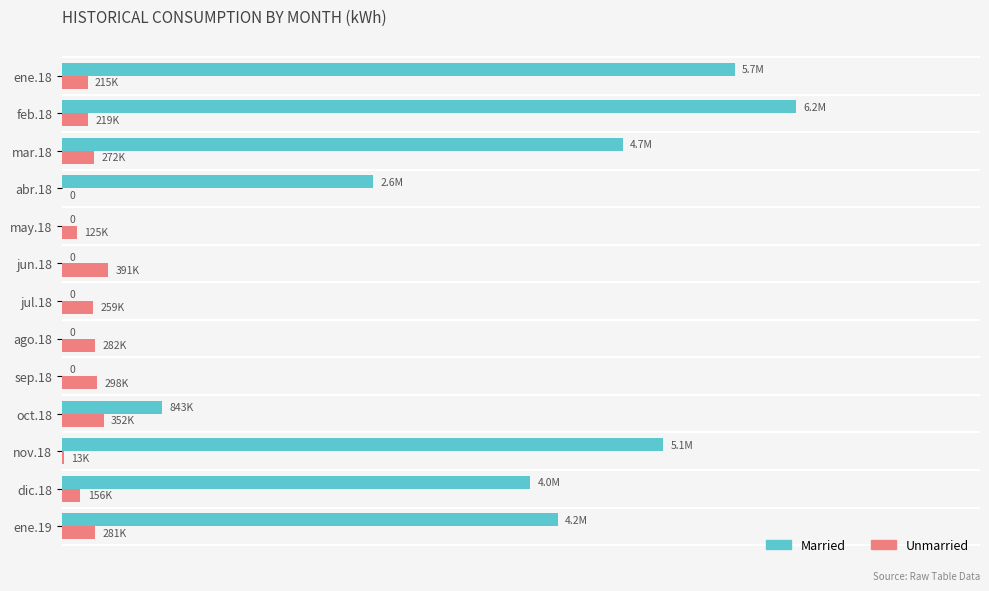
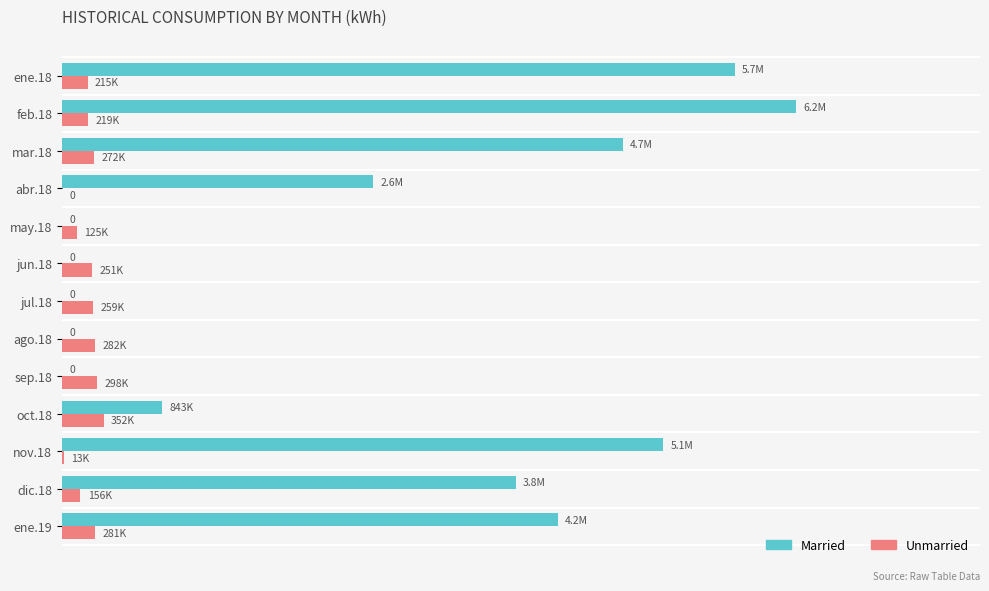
Unmarried, jun.18: 391K -> 251K
Married, dic.18: 4.0M -> 3.8M
